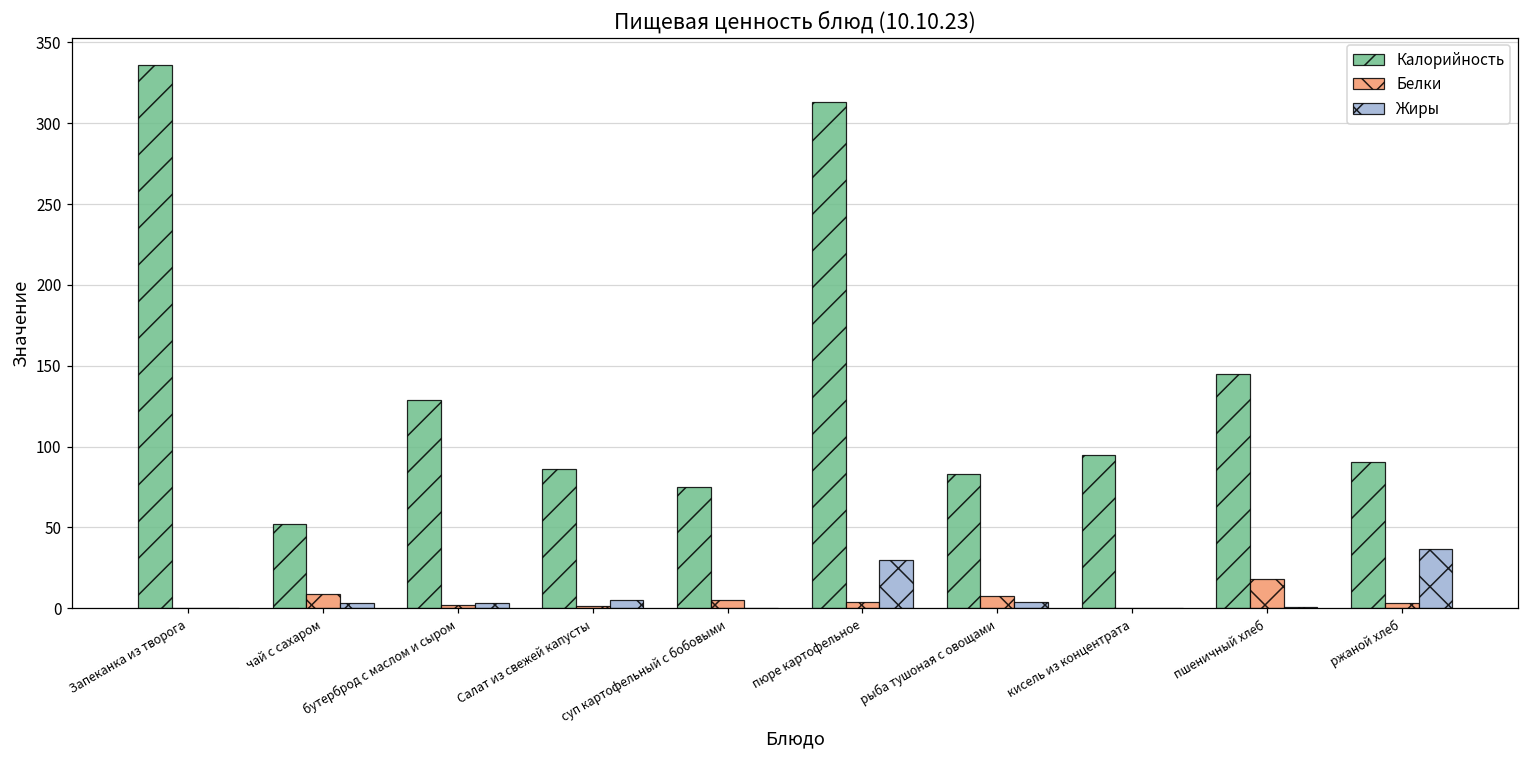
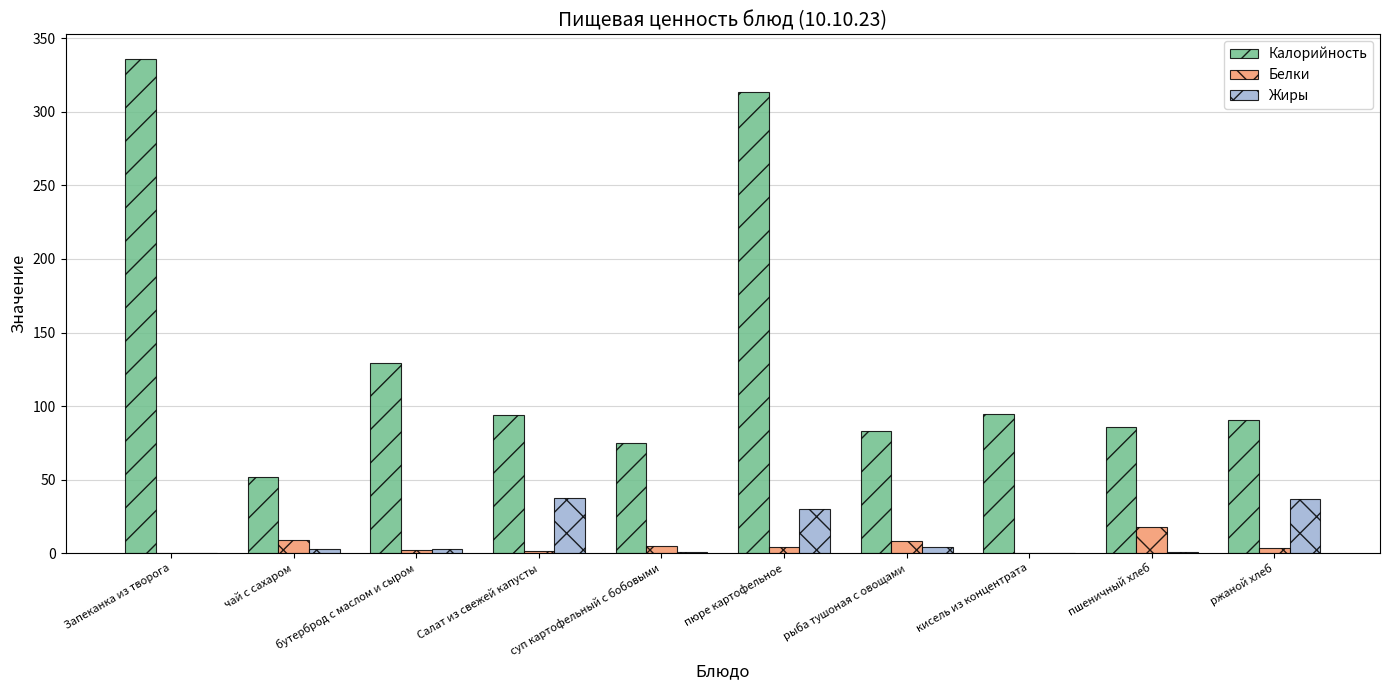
Калорийность, Салат из свежей капусты: 86 -> 94
Жиры, Салат из свежей капусты: 5 -> 37
Калорийность, пшеничный хлеб: 145 -> 86
